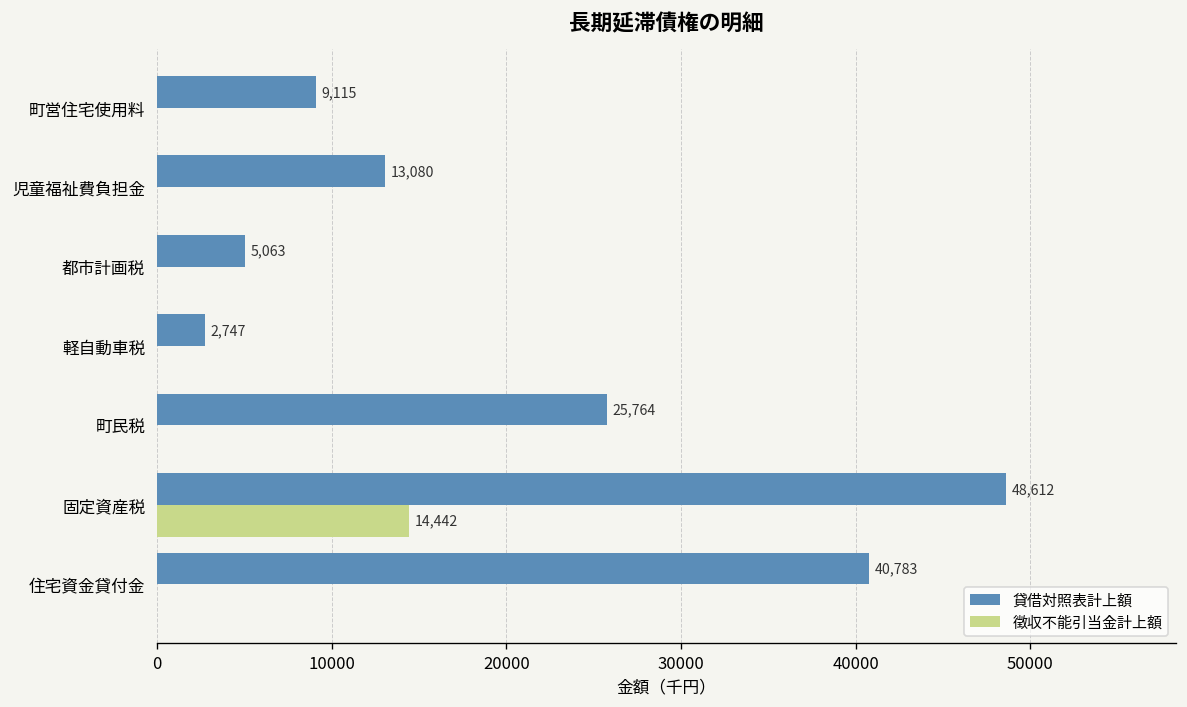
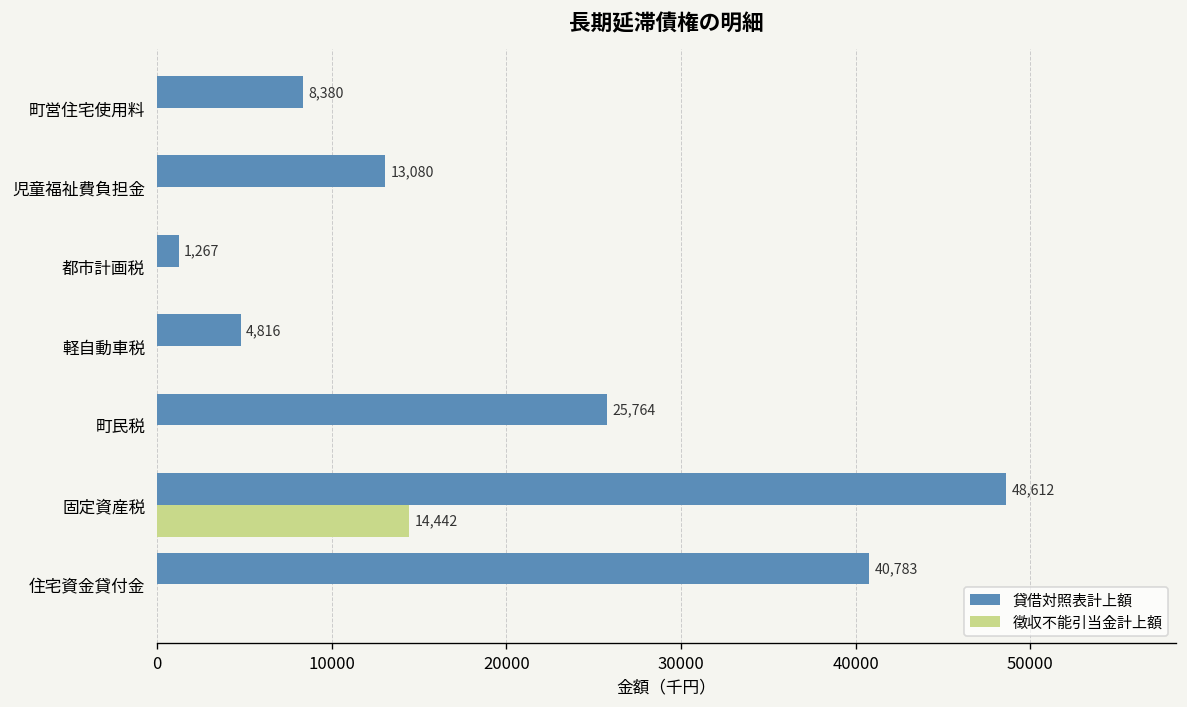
貸借対照表計上額, 町営住宅使用料: 9,115 -> 8,380
貸借対照表計上額, 都市計画税: 5,063 -> 1,267
貸借対照表計上額, 軽自動車税: 2,747 -> 4,816
